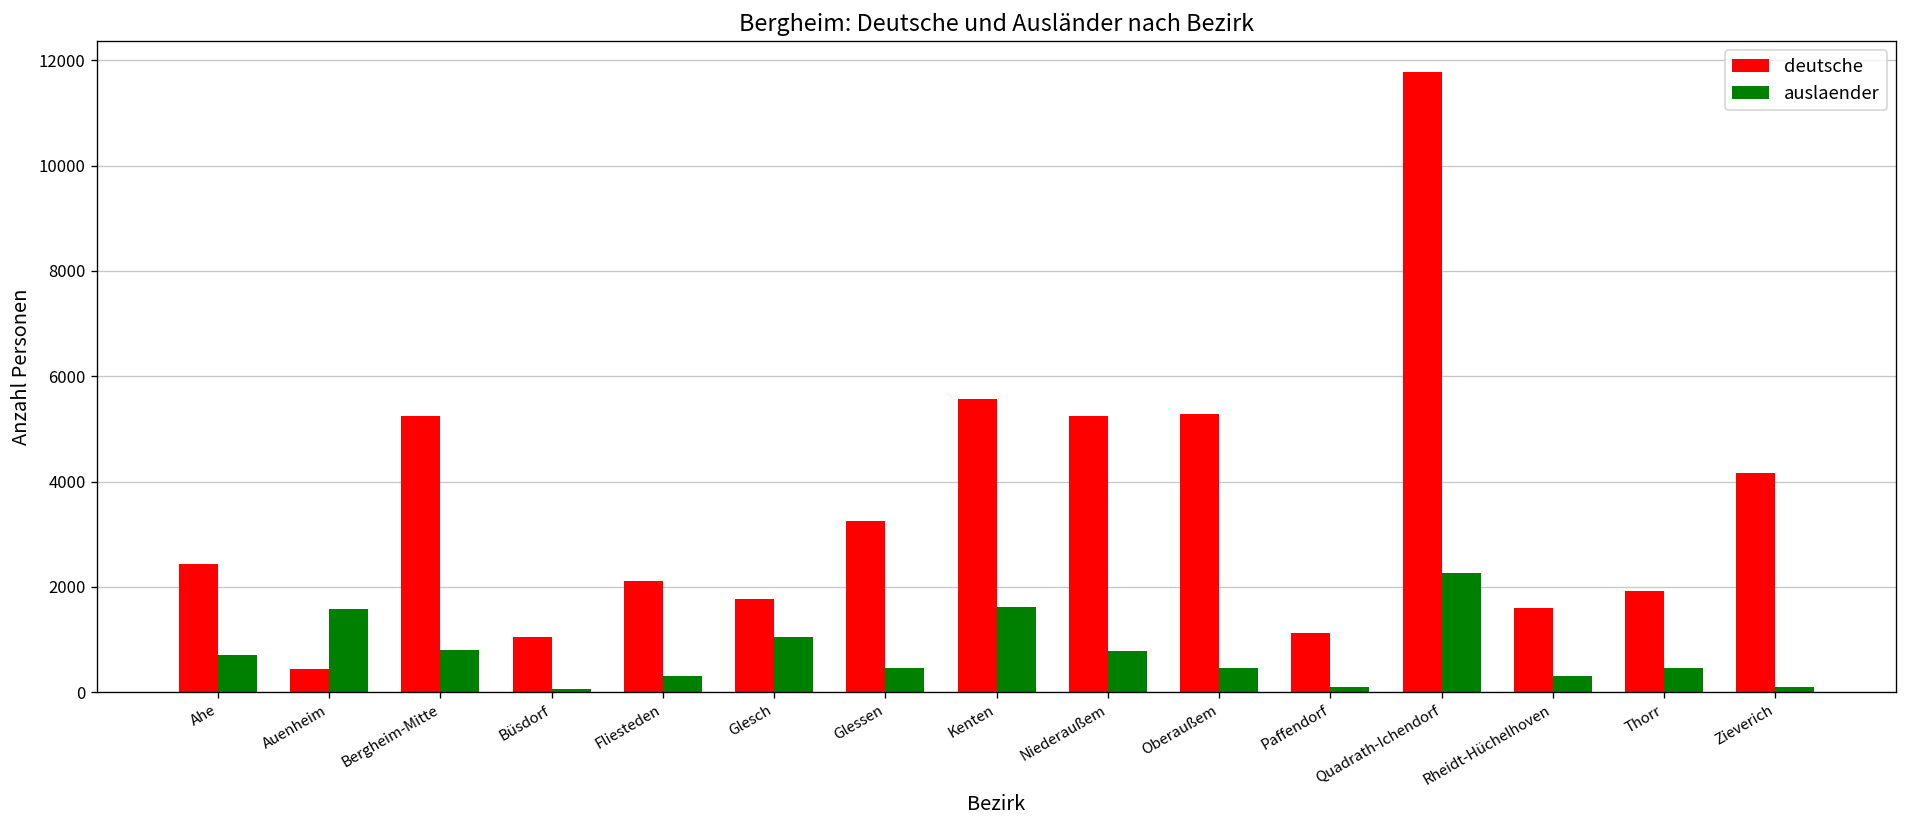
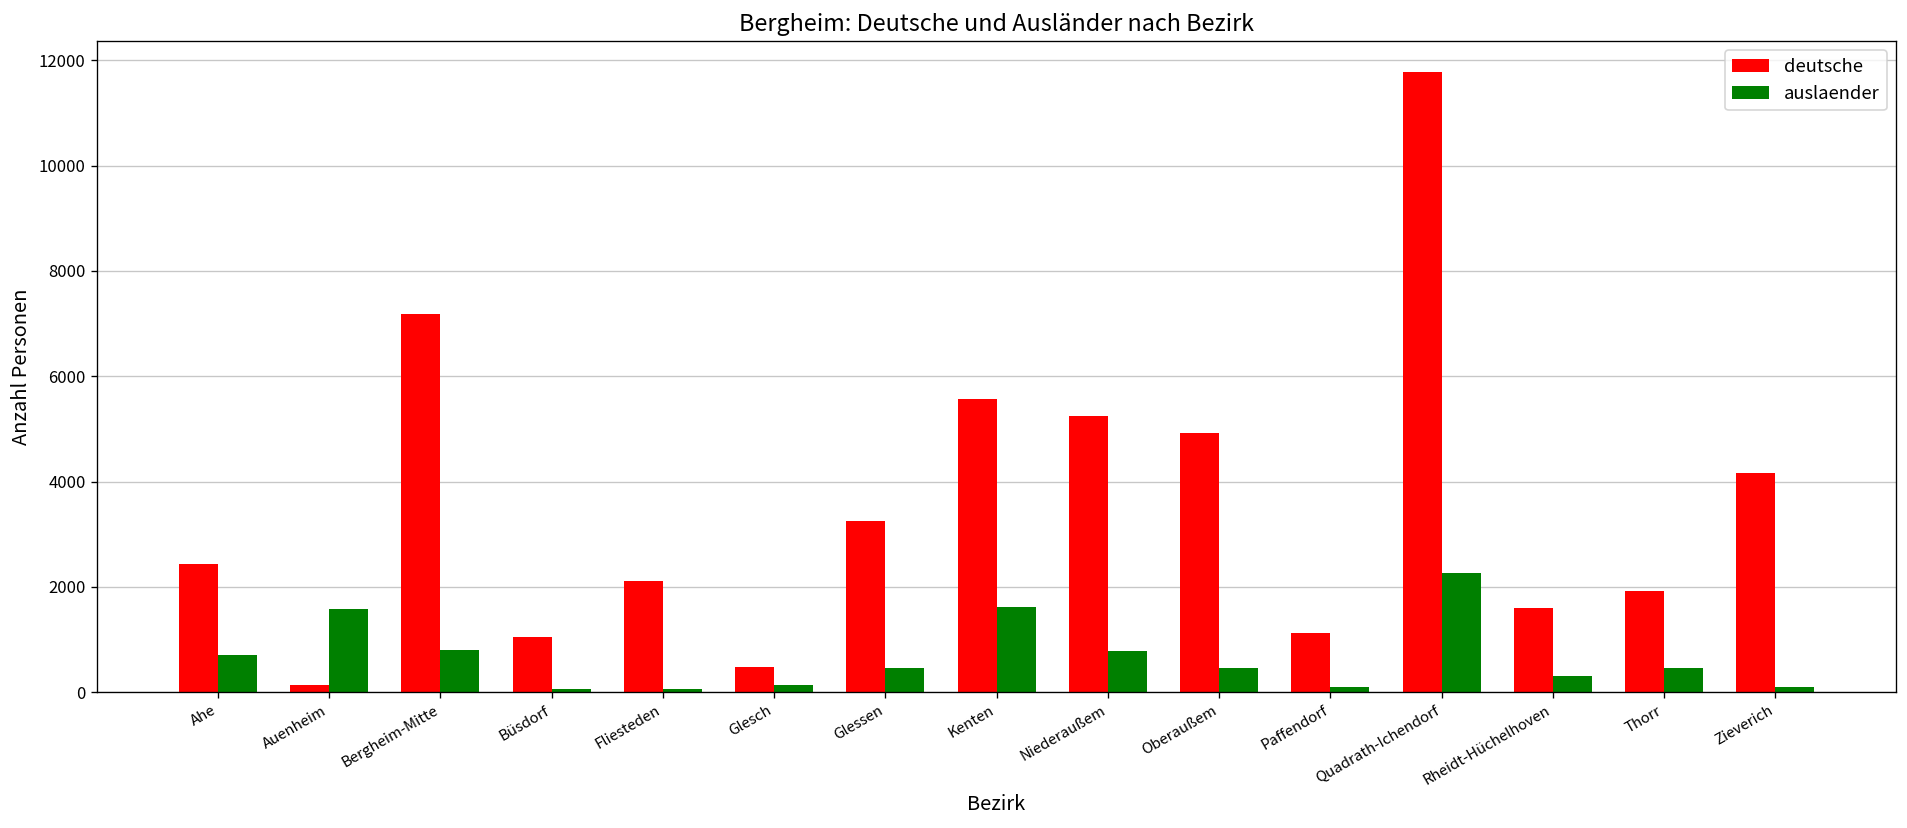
deutsche, Auenheim: 400 -> 100
deutsche, Bergheim-Mitte: 5200 -> 7200
auslaender, Fliesteden: 300 -> 100
deutsche, Glesch: 1800 -> 500
auslaender, Glesch: 1000 -> 100
deutsche, Oberaußem: 5300 -> 4900
